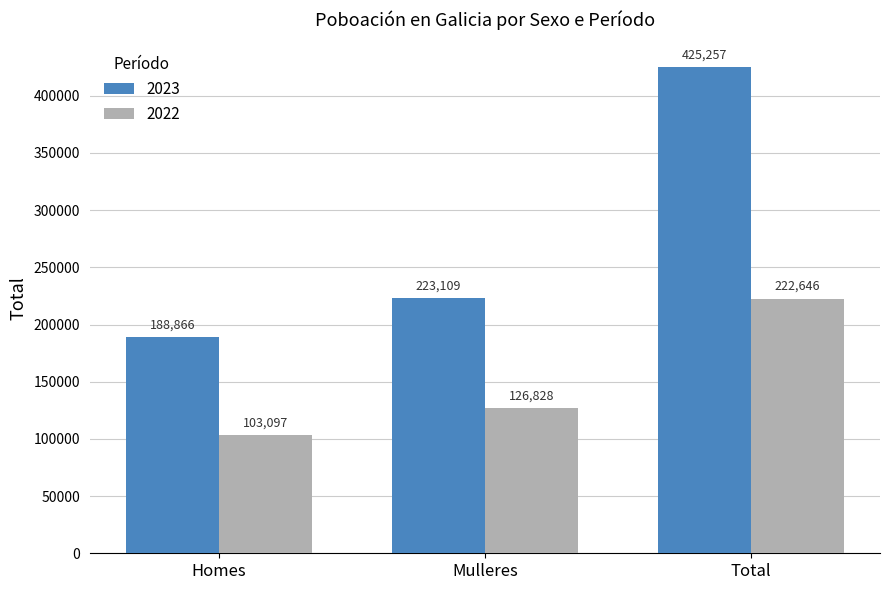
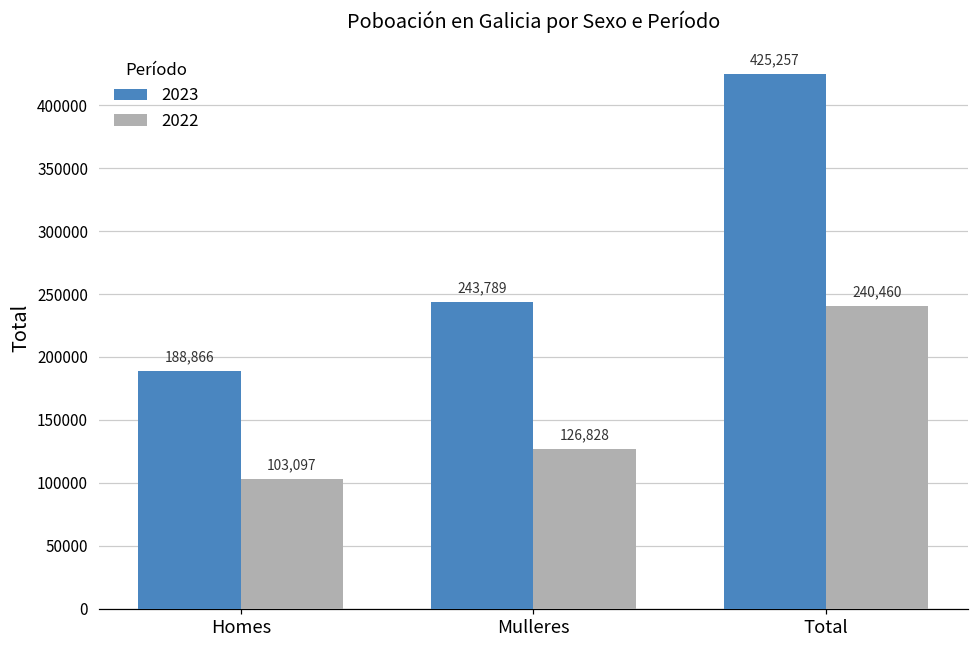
2023, Mulleres: 223,109 -> 243,789
2022, Total: 222,646 -> 240,460
